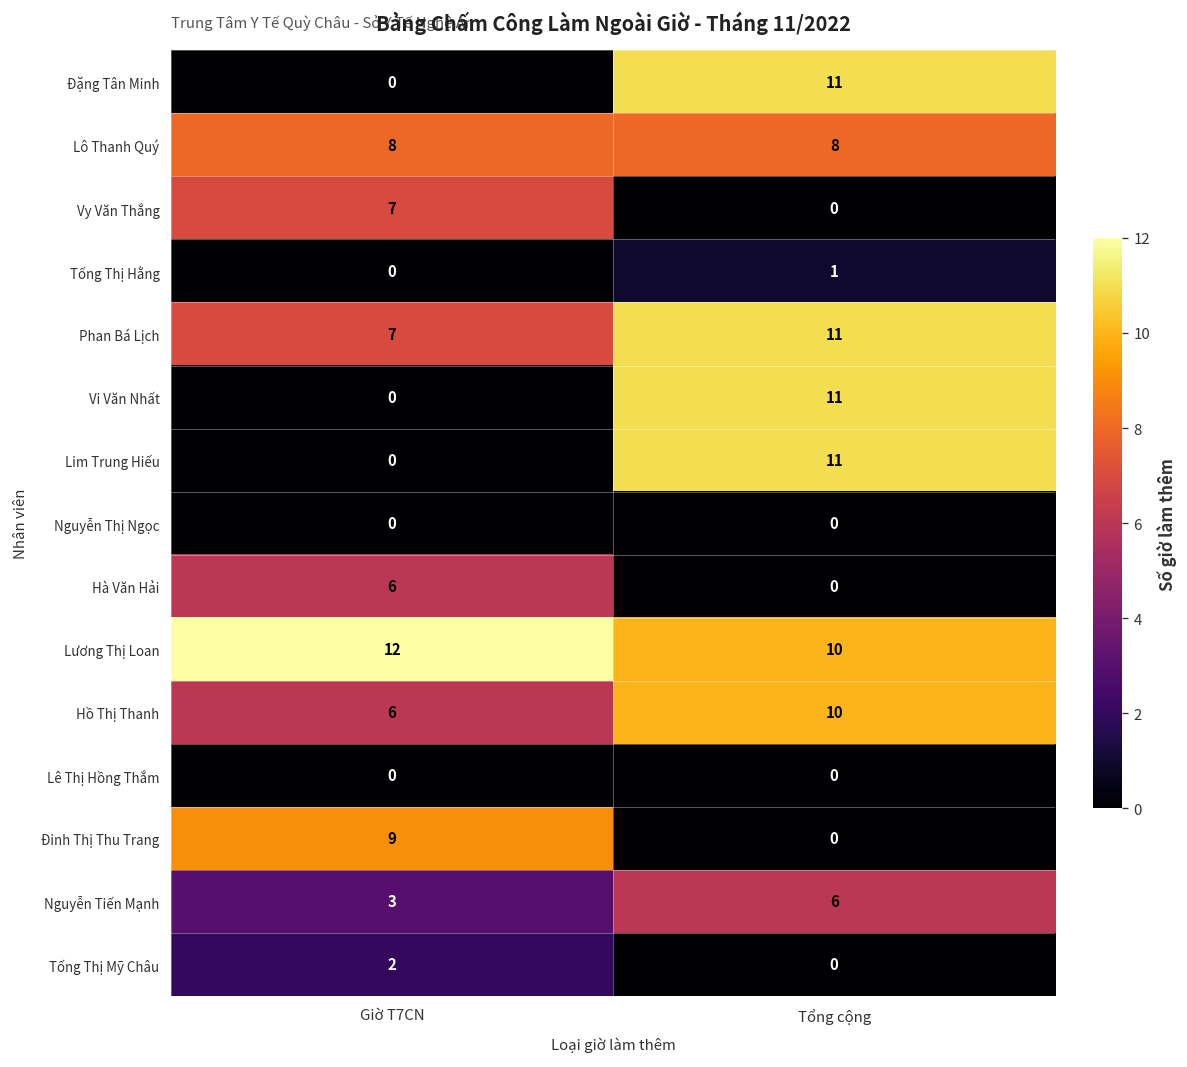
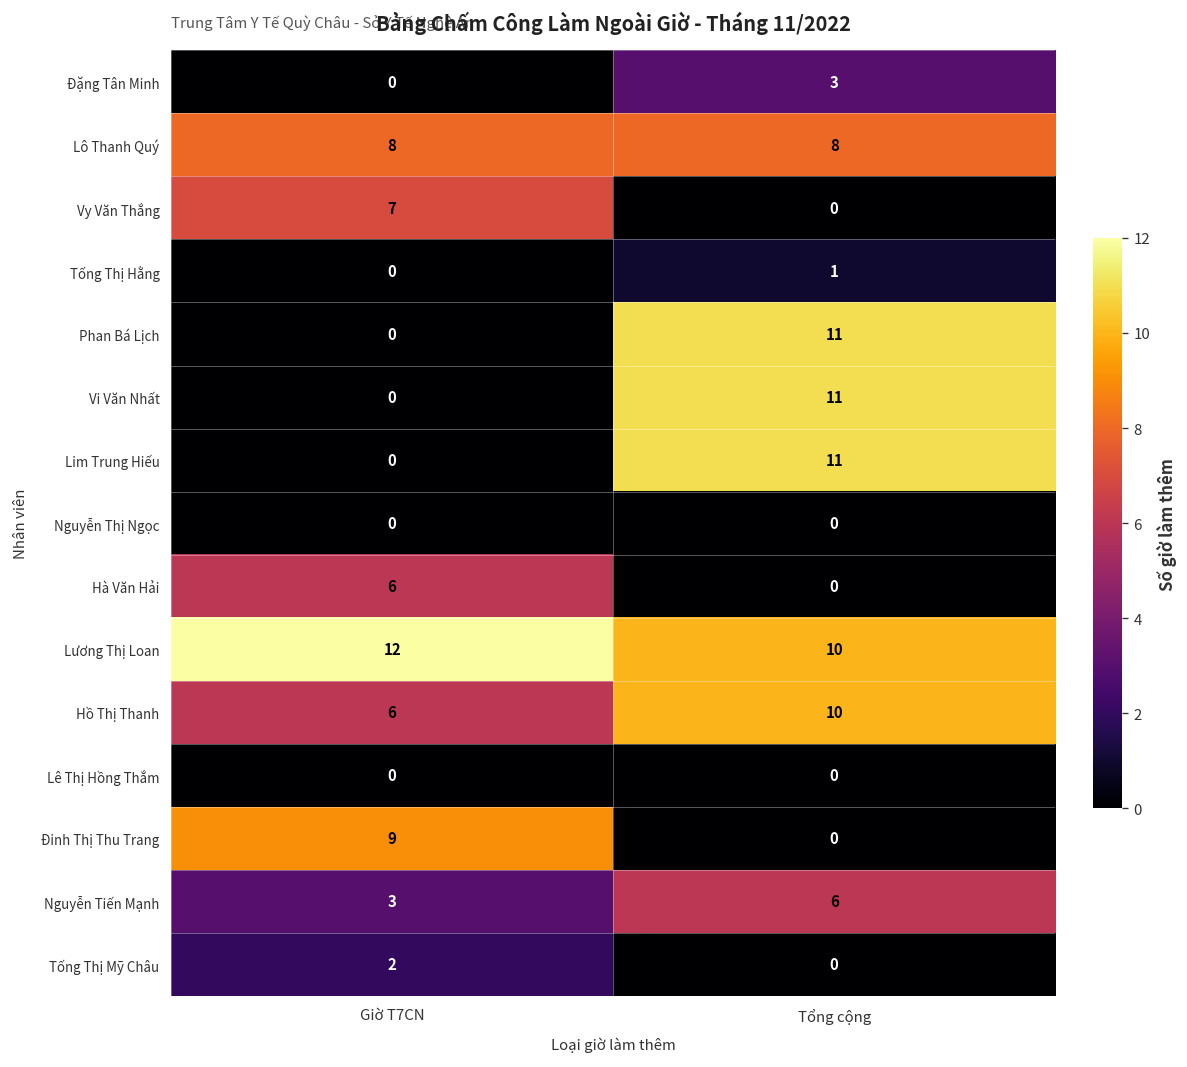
Đặng Tân Minh, Tổng cộng: 11 -> 3
Phan Bá Lịch, Giờ T7CN: 7 -> 0
